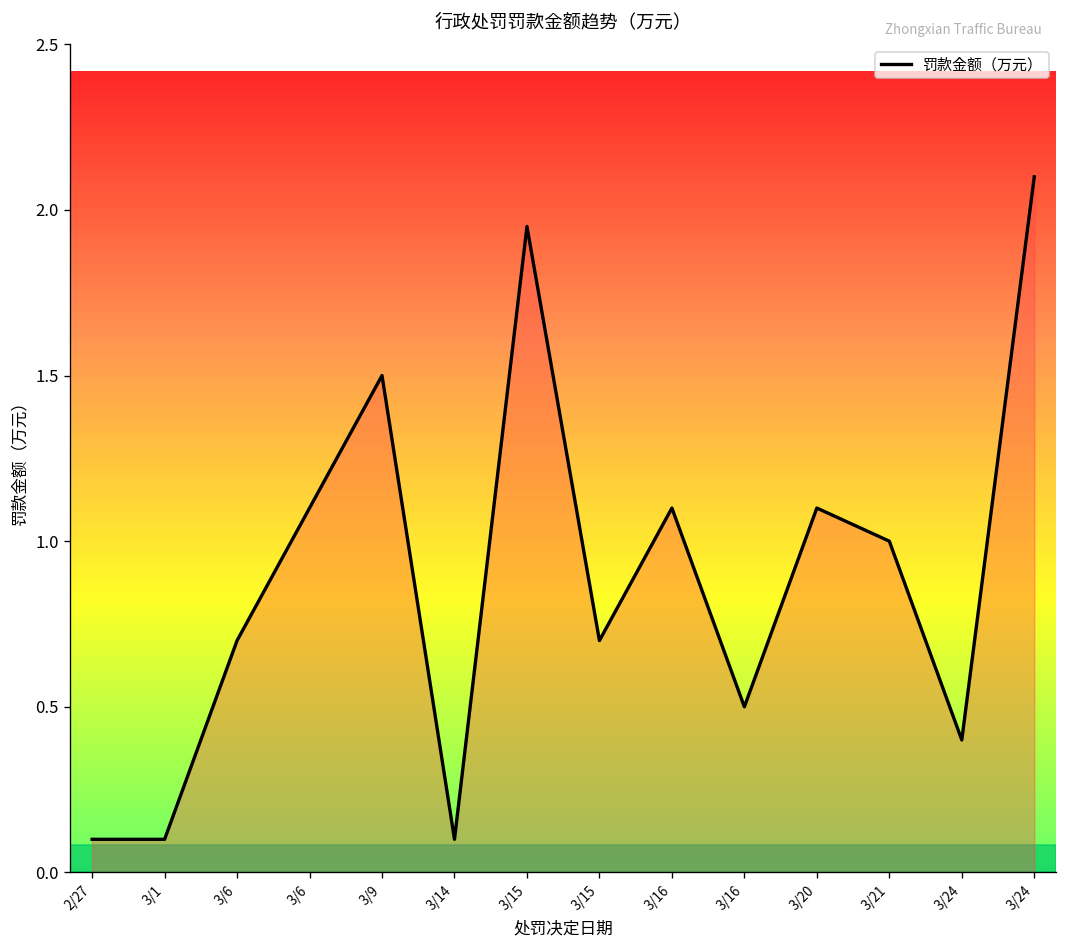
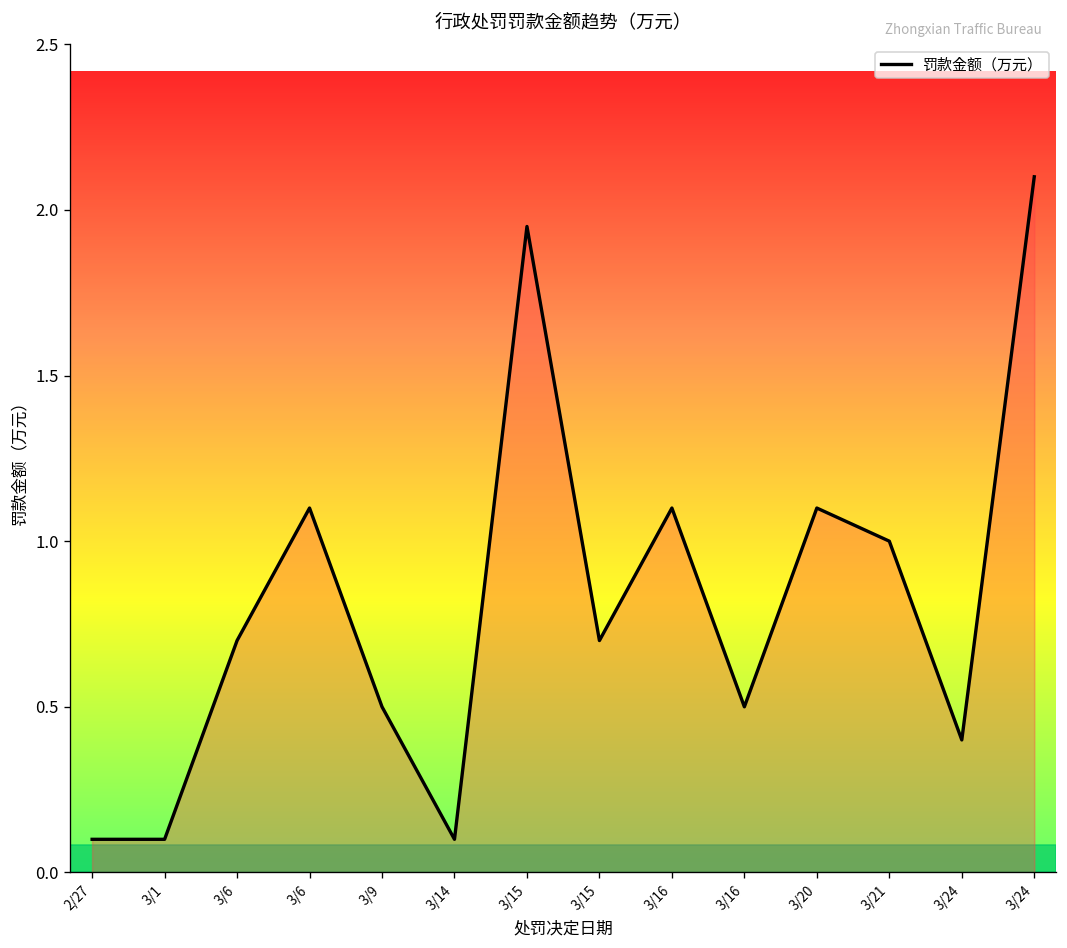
3/9: 1.5 -> 0.5
